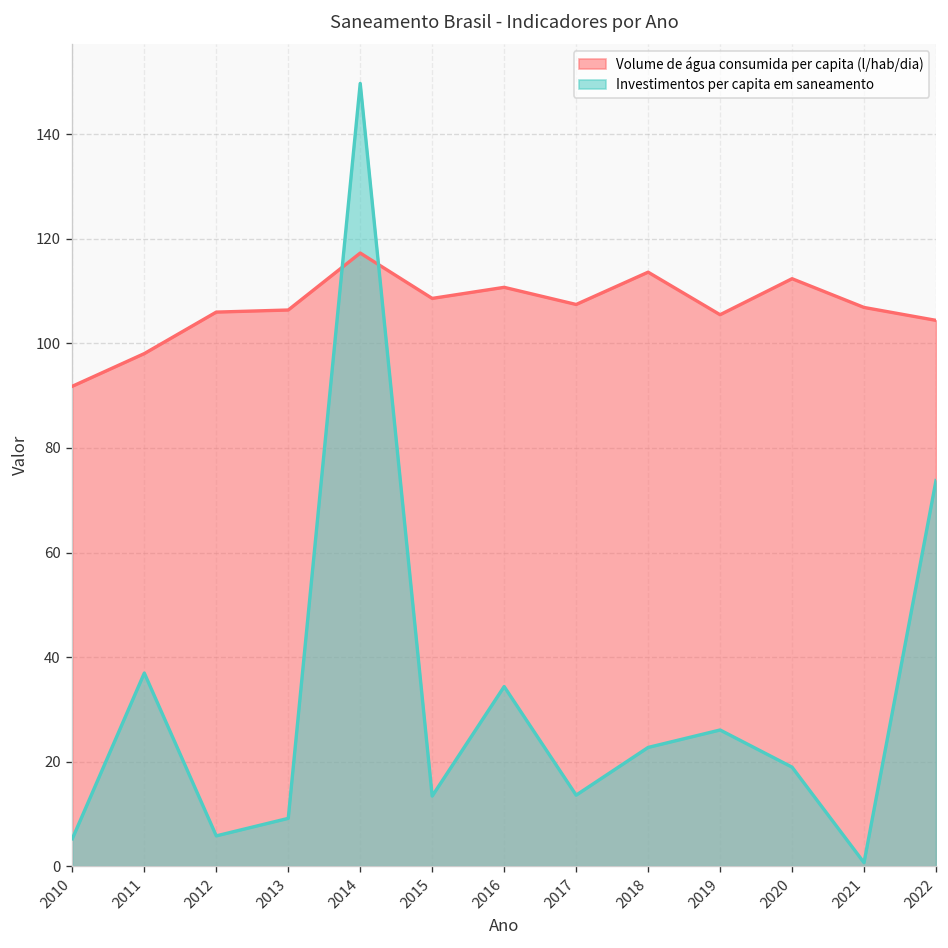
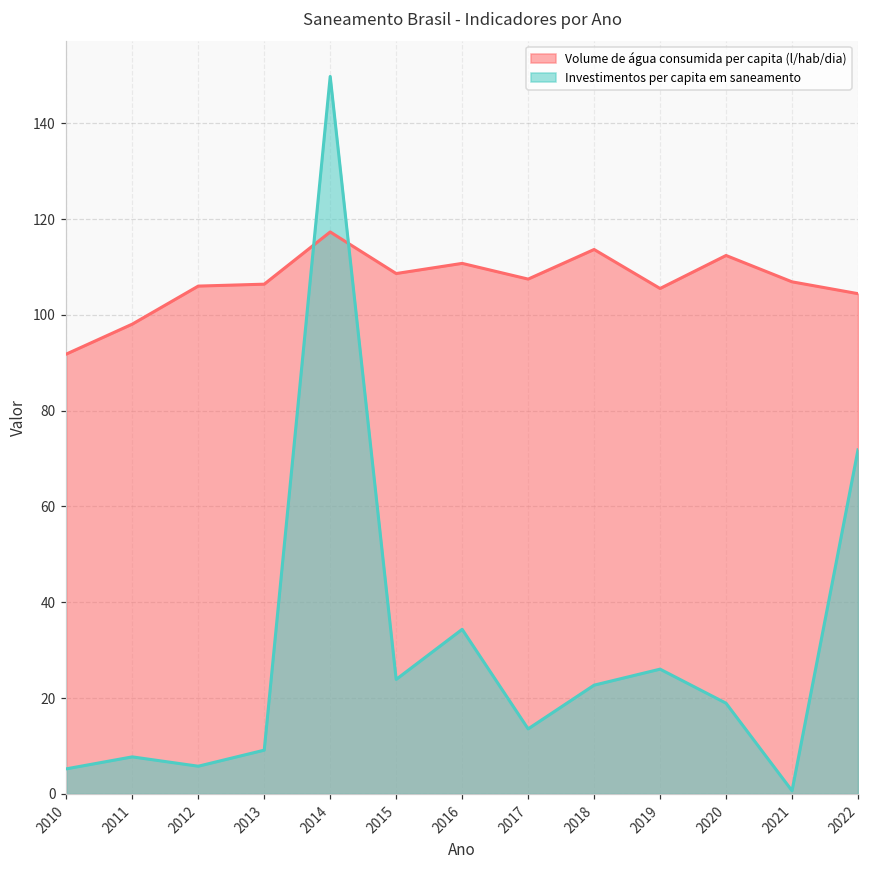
Investimentos per capita em saneamento, 2011: 37 -> 8
Investimentos per capita em saneamento, 2015: 13 -> 24
Investimentos per capita em saneamento, 2022: 74 -> 72
